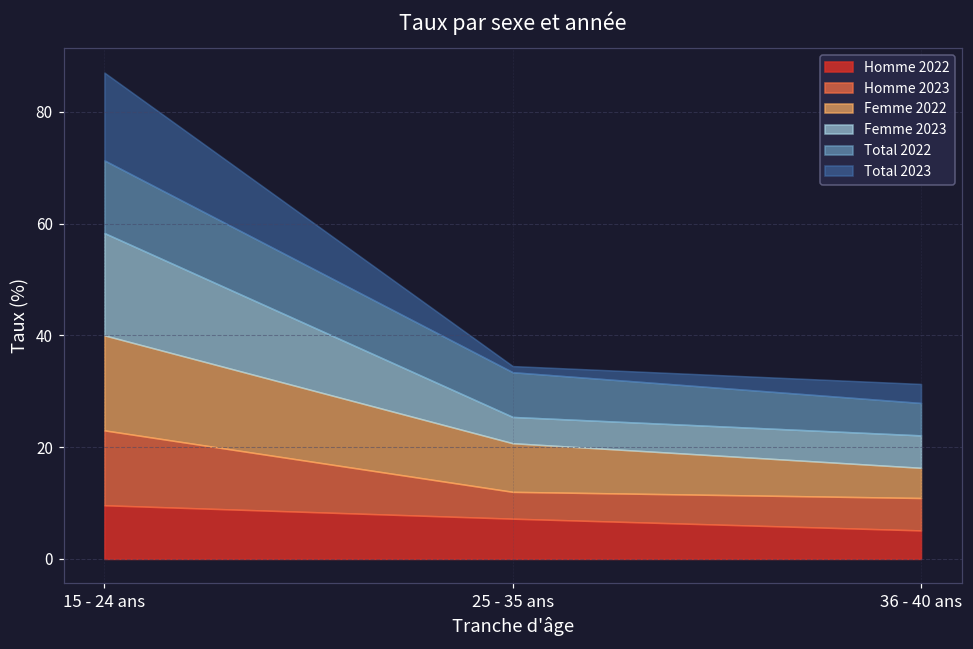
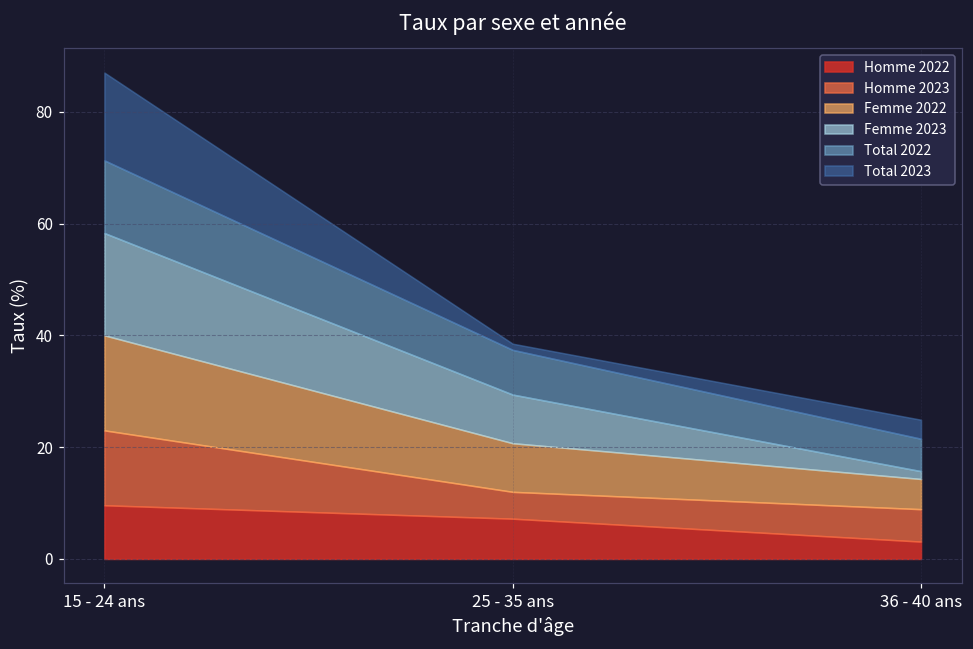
Femme 2023, 25 - 35 ans: 5 -> 9
Homme 2022, 36 - 40 ans: 5 -> 3
Femme 2023, 36 - 40 ans: 6 -> 1
